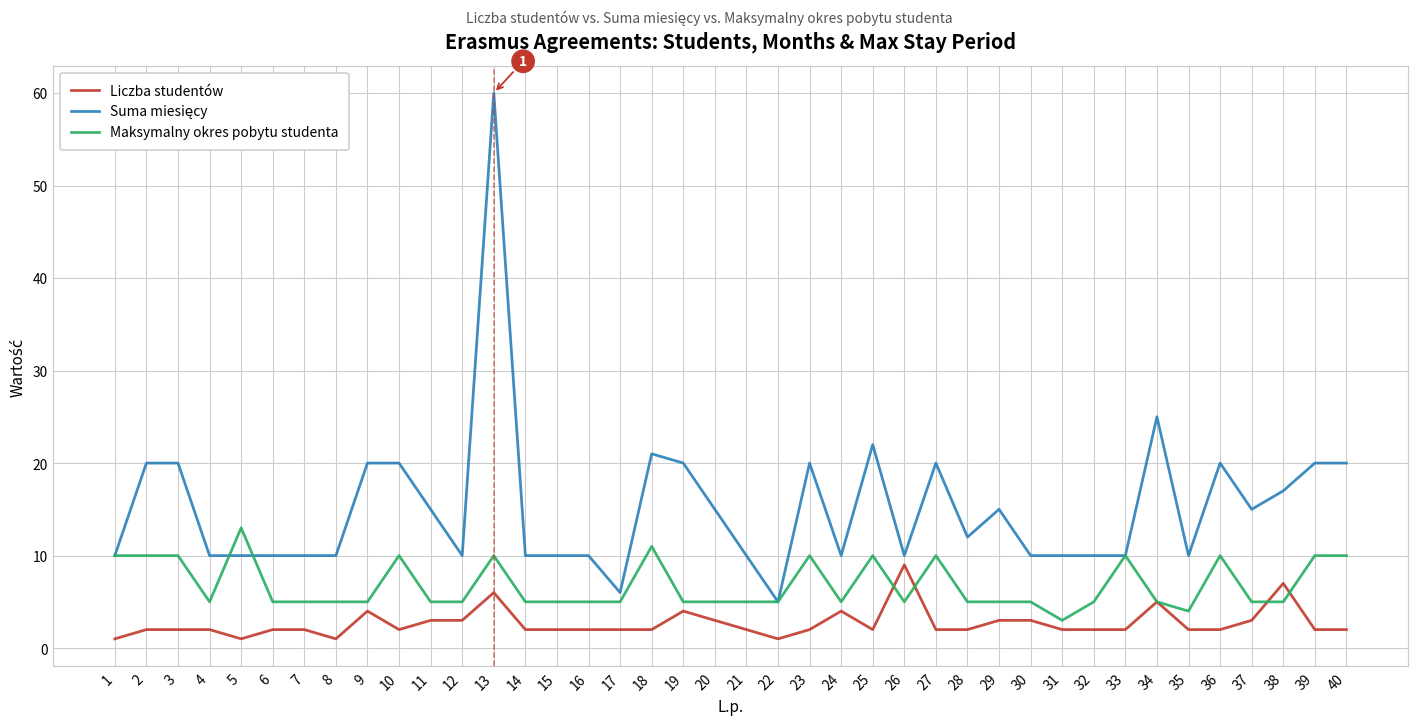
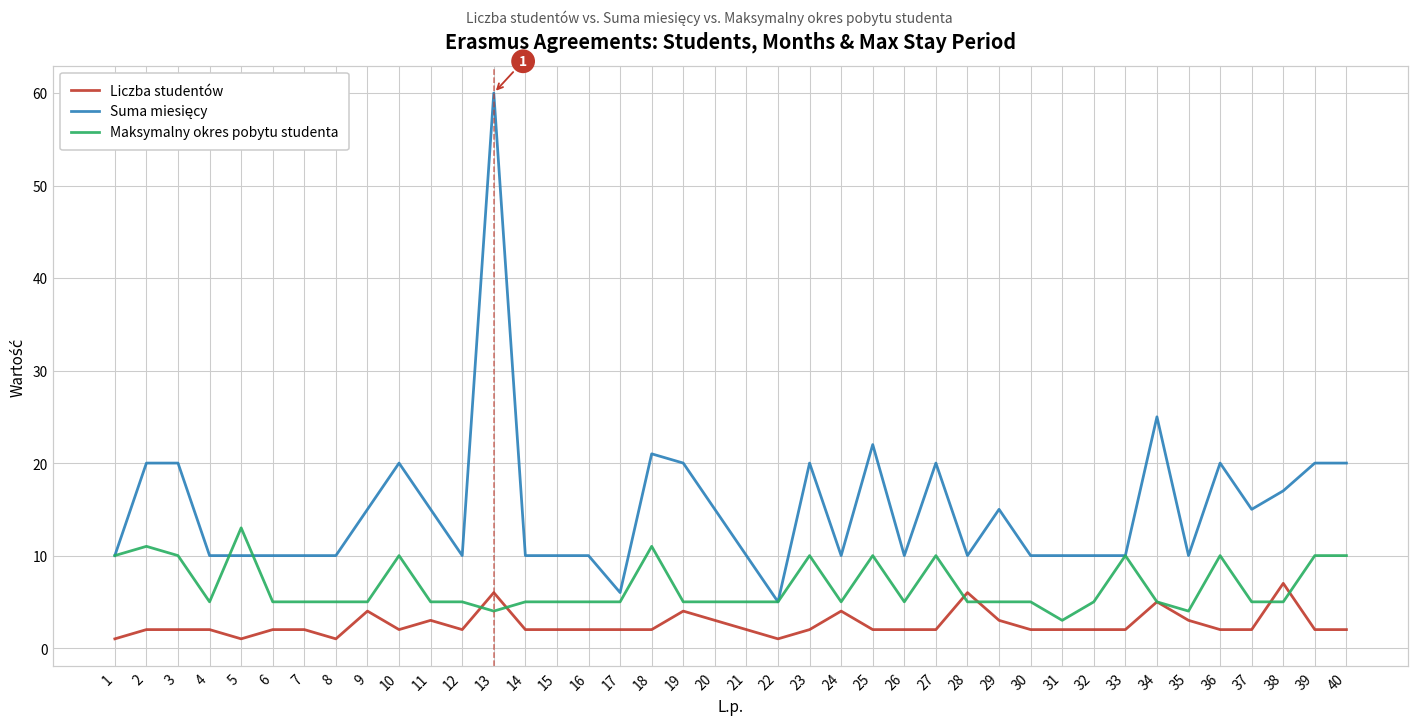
Maksymalny okres pobytu studenta, 2: 10 -> 11
Suma miesięcy, 9: 20 -> 15
Liczba studentów, 12: 3 -> 2
Maksymalny okres pobytu studenta, 13: 10 -> 4
Liczba studentów, 26: 9 -> 2
Liczba studentów, 28: 2 -> 6
Suma miesięcy, 28: 12 -> 10
Liczba studentów, 30: 3 -> 2
Liczba studentów, 35: 2 -> 3
Liczba studentów, 37: 3 -> 2
